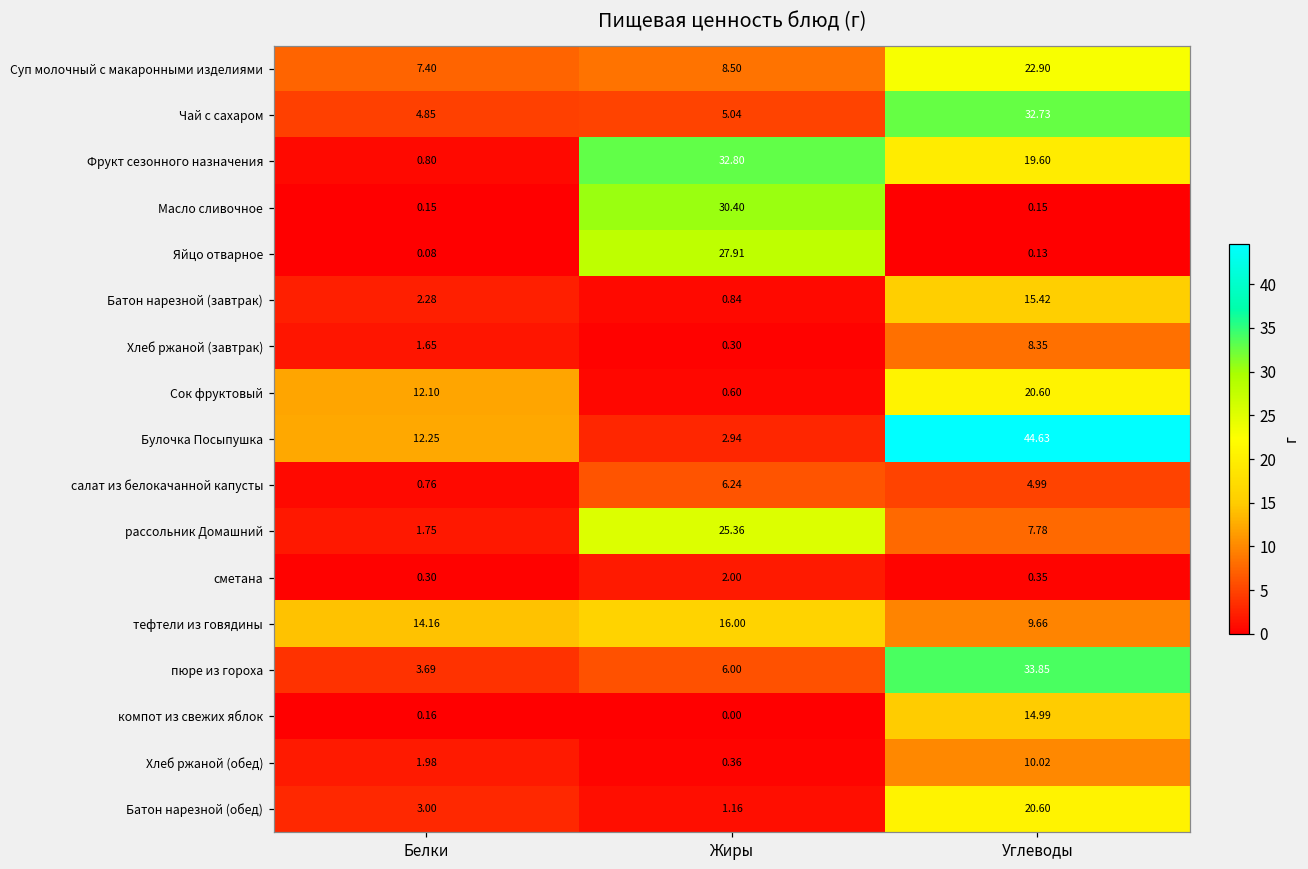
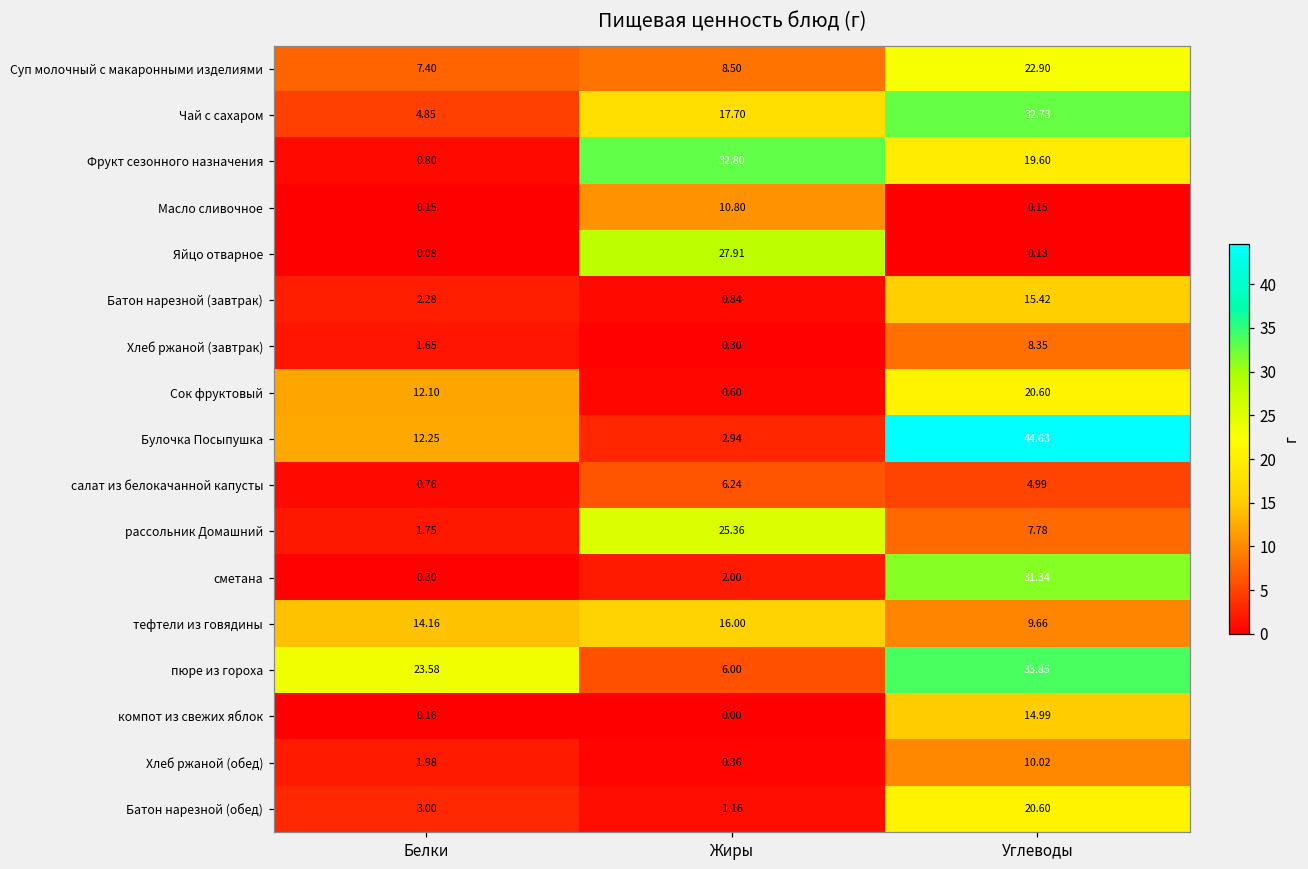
Чай с сахаром, Жиры: 5.04 -> 17.70
Масло сливочное, Жиры: 30.40 -> 10.80
сметана, Углеводы: 0.35 -> 31.34
пюре из гороха, Белки: 3.69 -> 23.58
